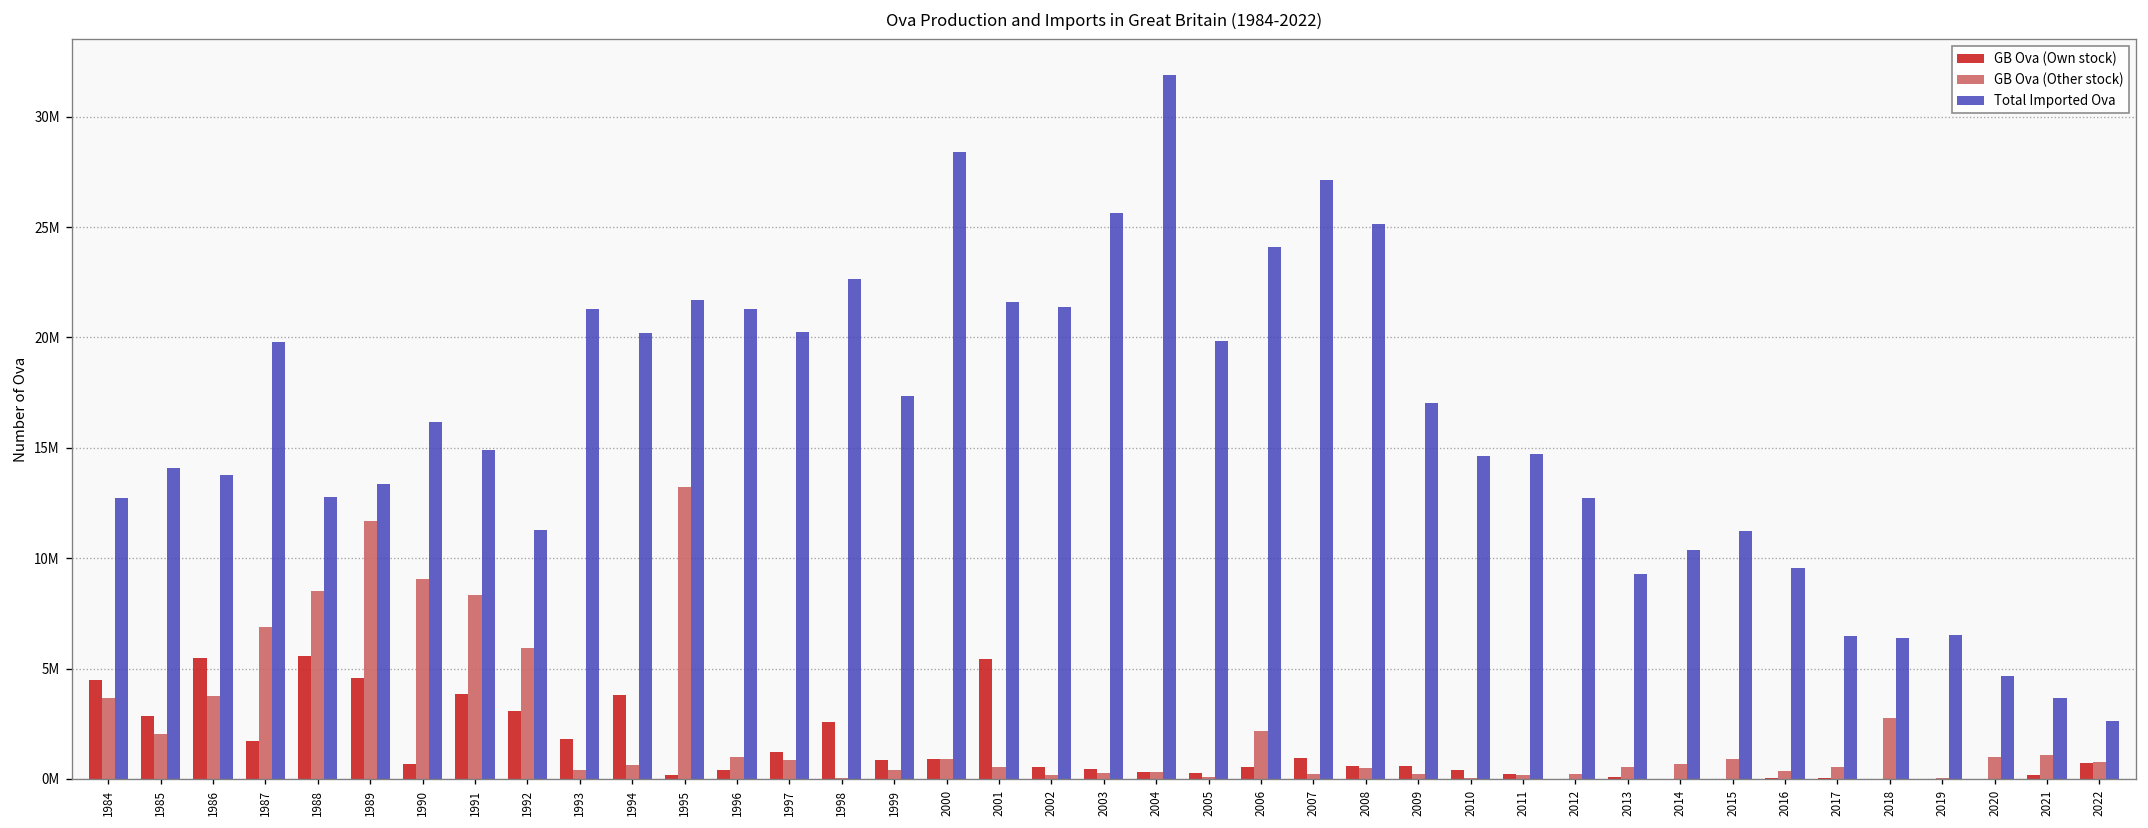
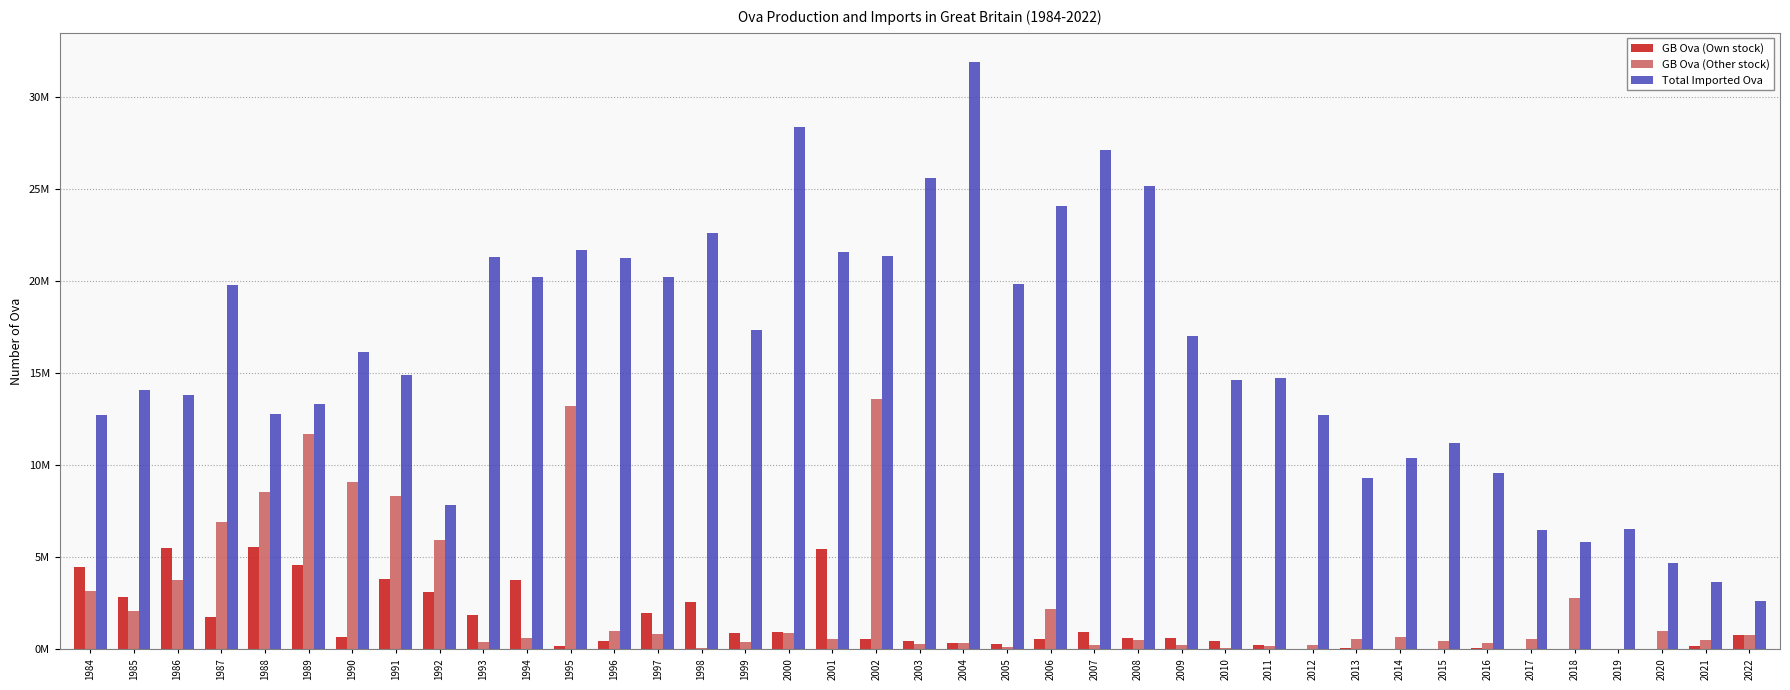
GB Ova (Other stock), 1984: 3700000 -> 3200000
Total Imported Ova, 1992: 11300000 -> 7800000
GB Ova (Own stock), 1997: 1200000 -> 2000000
GB Ova (Other stock), 2002: 200000 -> 13600000
GB Ova (Other stock), 2015: 900000 -> 400000
Total Imported Ova, 2018: 6400000 -> 5800000
GB Ova (Other stock), 2021: 1100000 -> 500000
